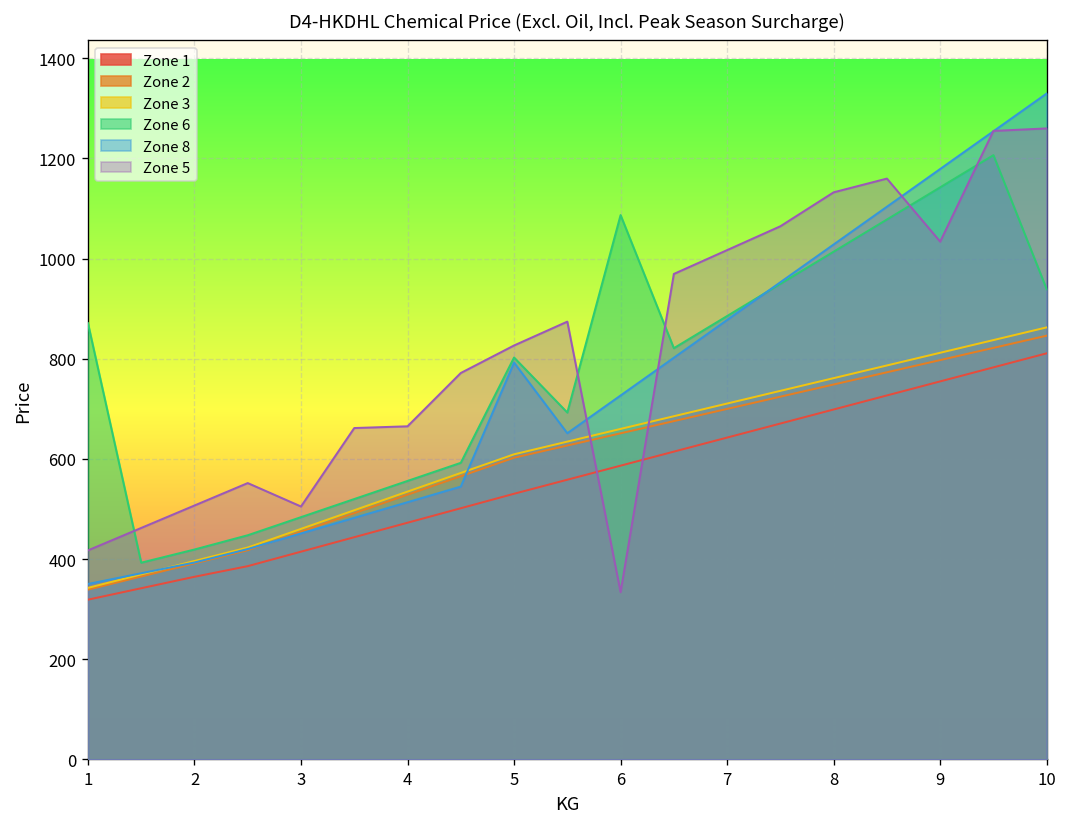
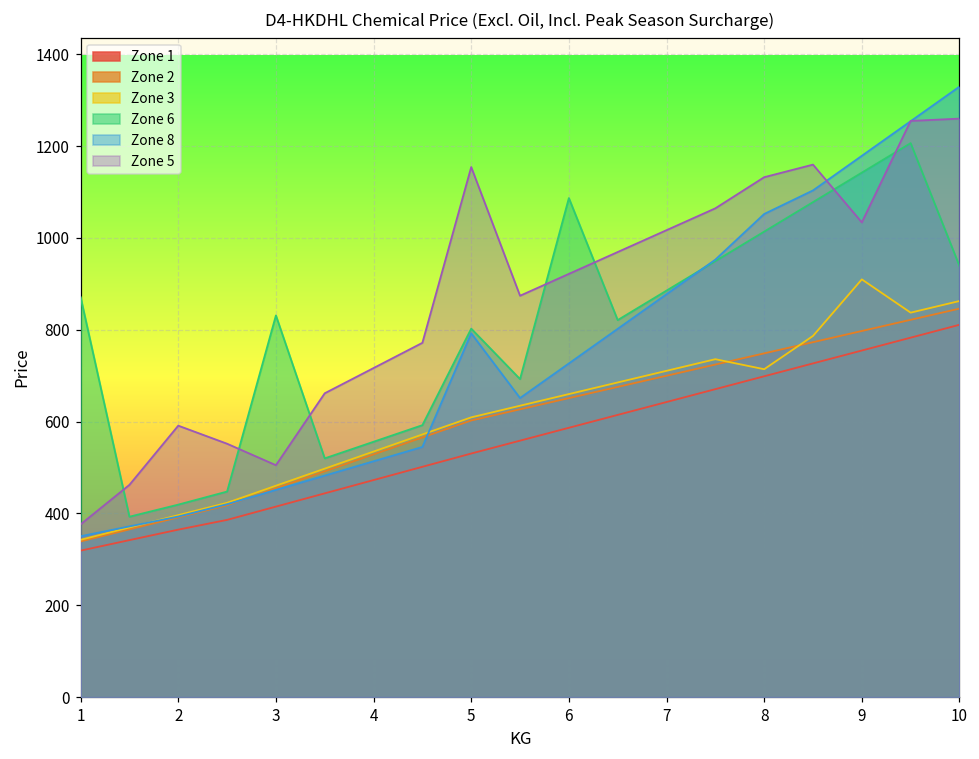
Zone 5, 1: 420 -> 380
Zone 5, 2: 510 -> 590
Zone 6, 3: 480 -> 830
Zone 5, 4: 670 -> 720
Zone 5, 5: 830 -> 1150
Zone 5, 6: 330 -> 920
Zone 3, 8: 760 -> 710
Zone 8, 8: 1030 -> 1050
Zone 3, 9: 810 -> 910
